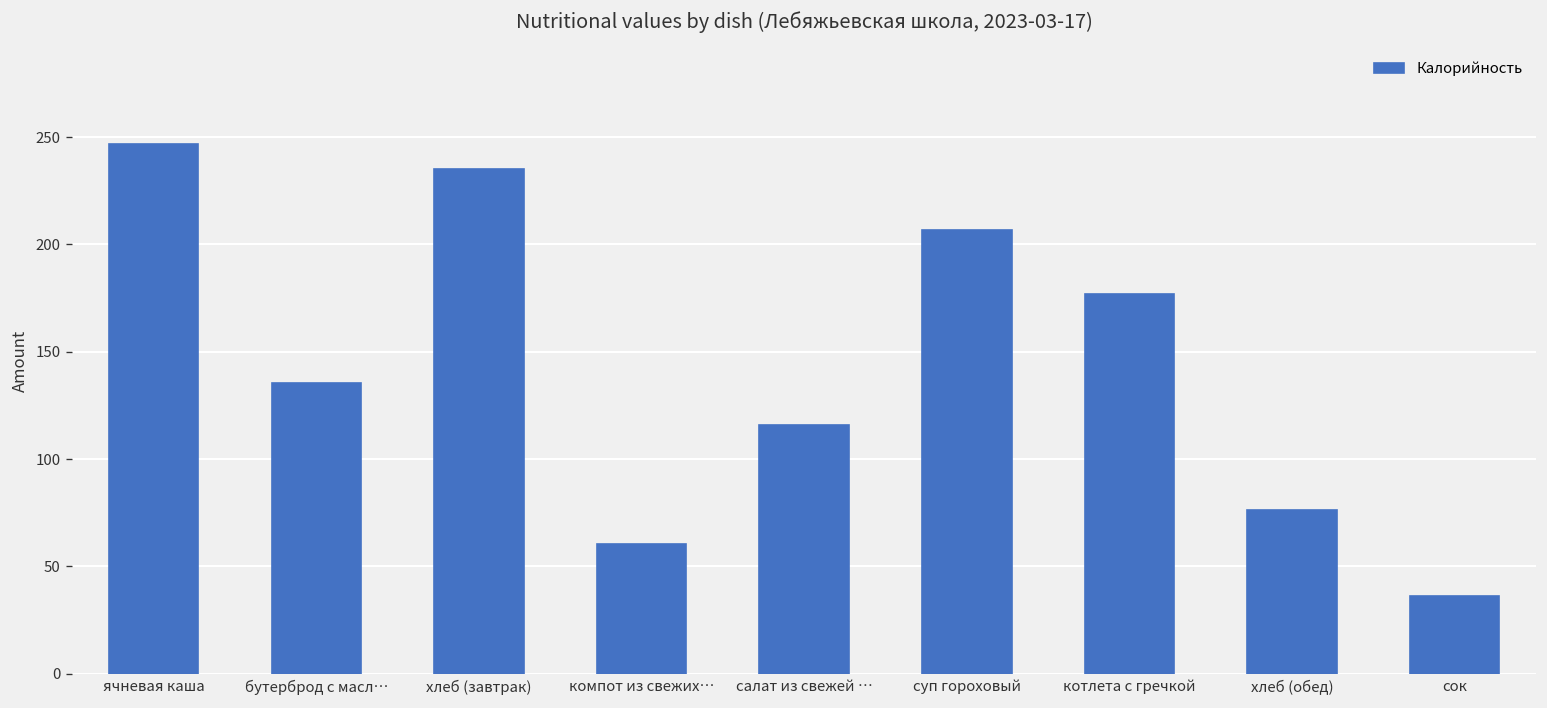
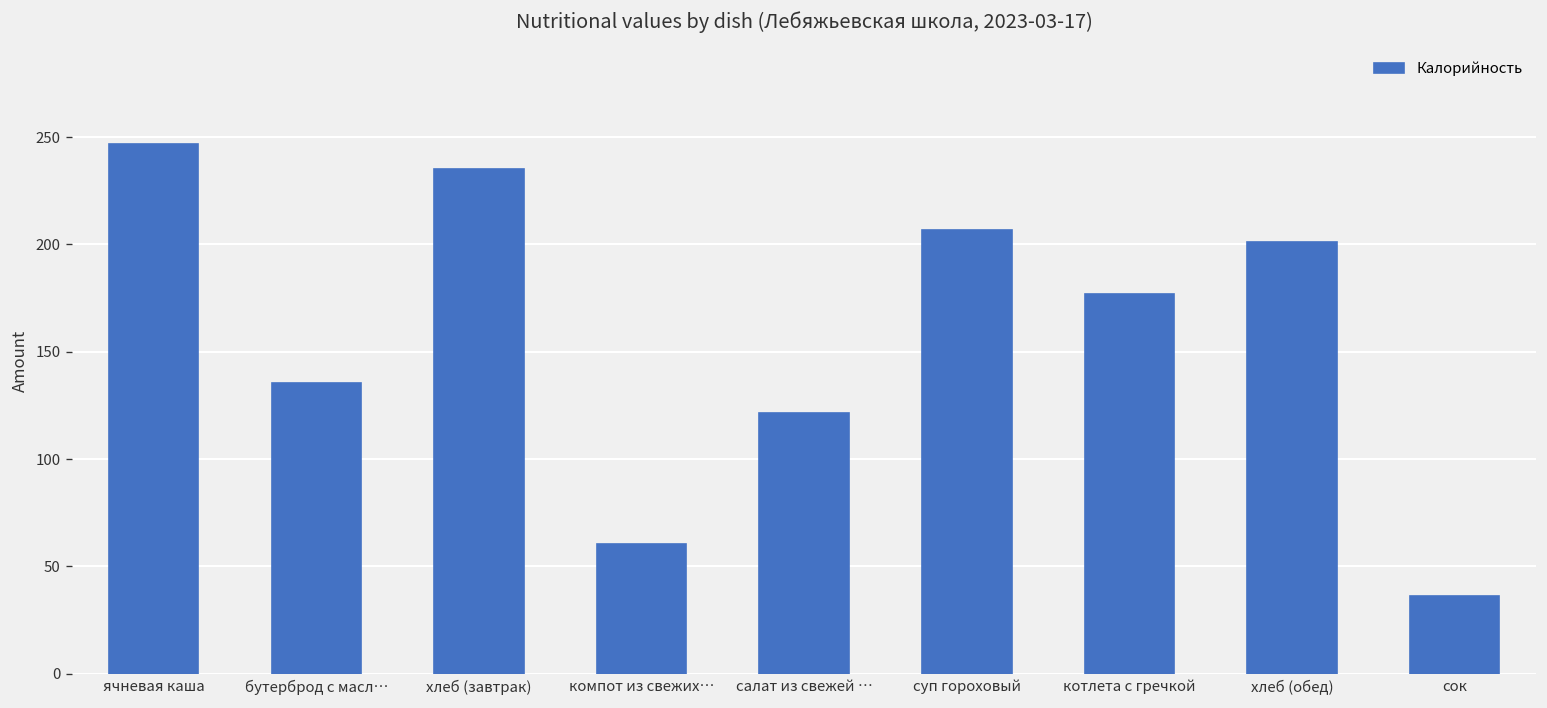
салат из свежей …: 116 -> 121
хлеб (обед): 76 -> 201
